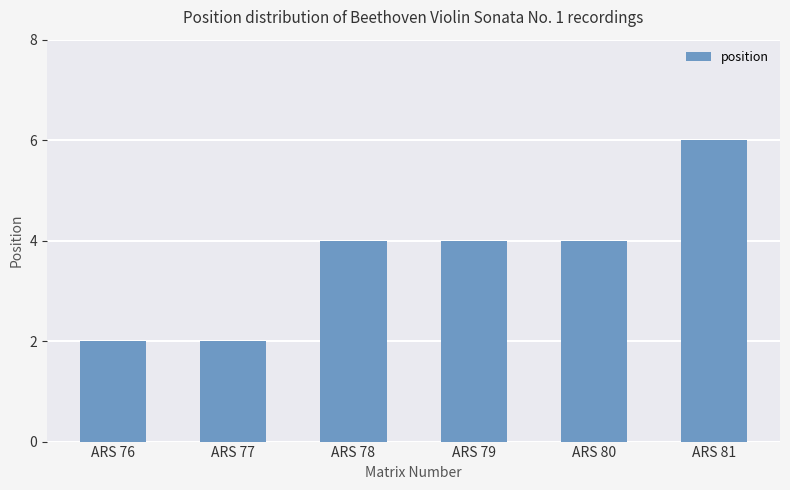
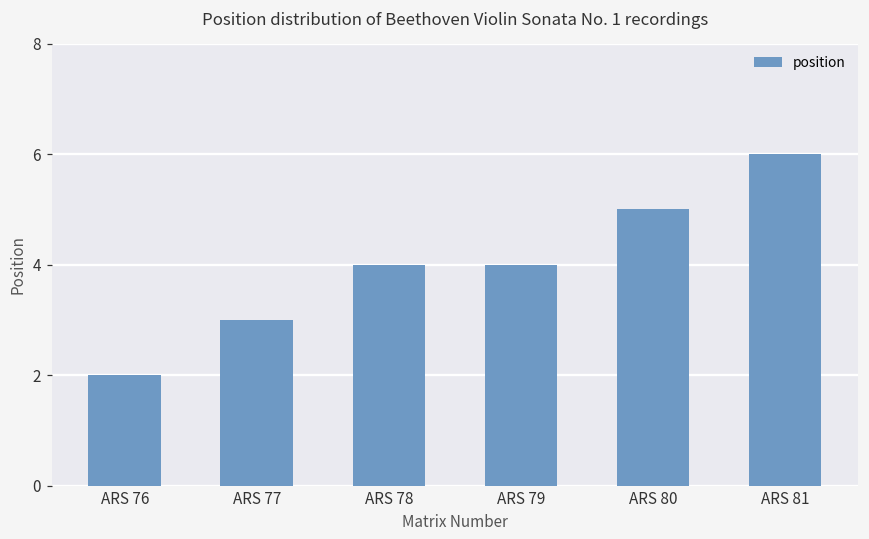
ARS 77: 2 -> 3
ARS 80: 4 -> 5
